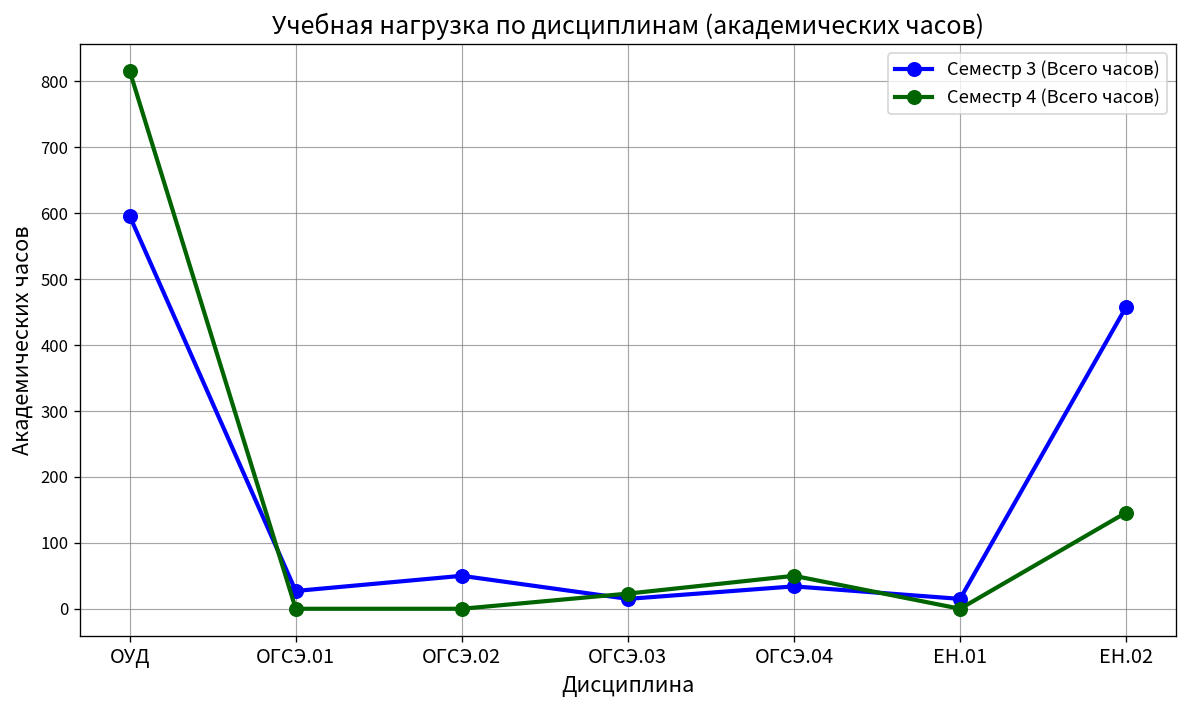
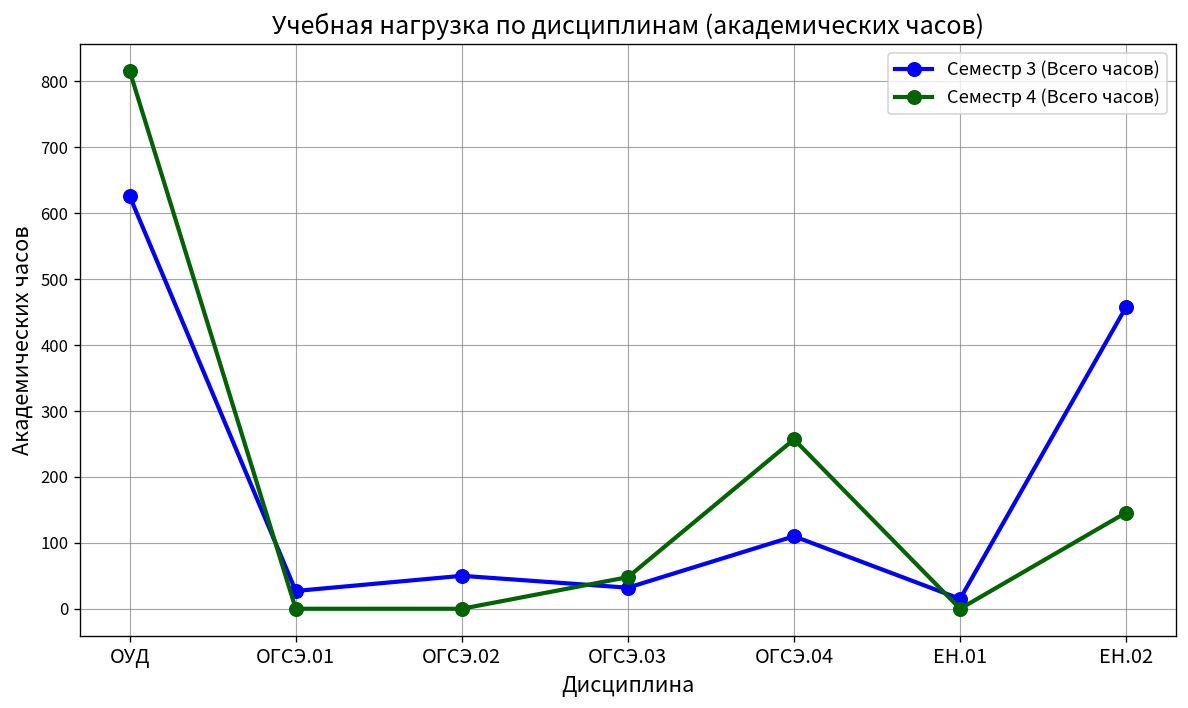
Семестр 3 (Всего часов), ОУД: 600 -> 630
Семестр 3 (Всего часов), ОГСЭ.03: 20 -> 30
Семестр 4 (Всего часов), ОГСЭ.03: 20 -> 50
Семестр 3 (Всего часов), ОГСЭ.04: 30 -> 110
Семестр 4 (Всего часов), ОГСЭ.04: 50 -> 260
